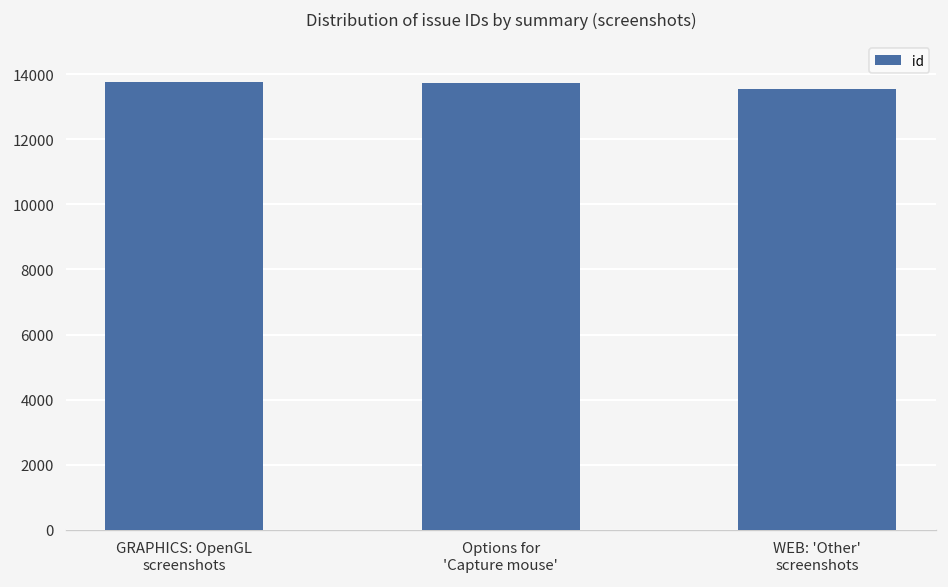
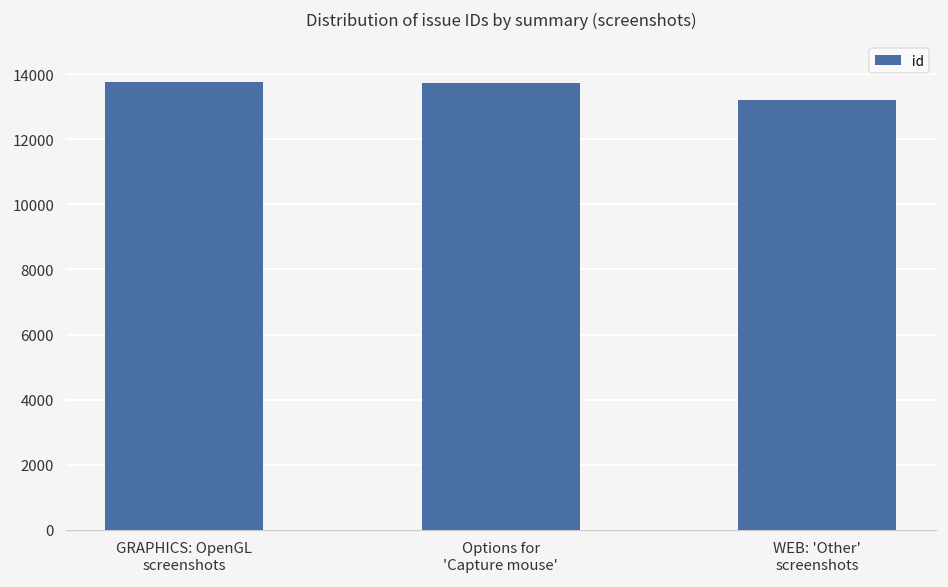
WEB: 'Other' screenshots: 13600 -> 13200
